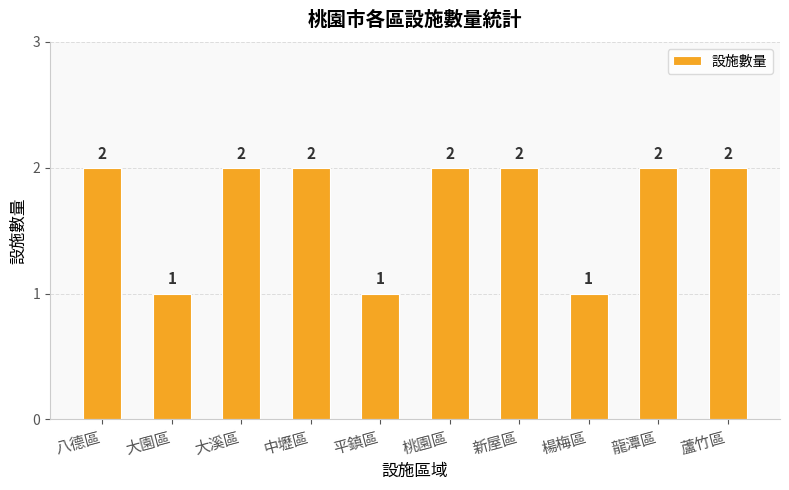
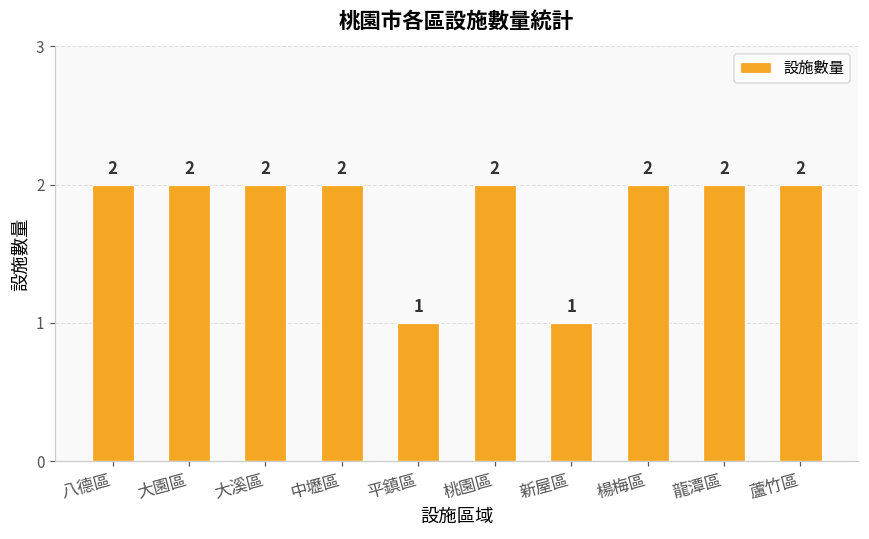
大園區: 1 -> 2
新屋區: 2 -> 1
楊梅區: 1 -> 2
